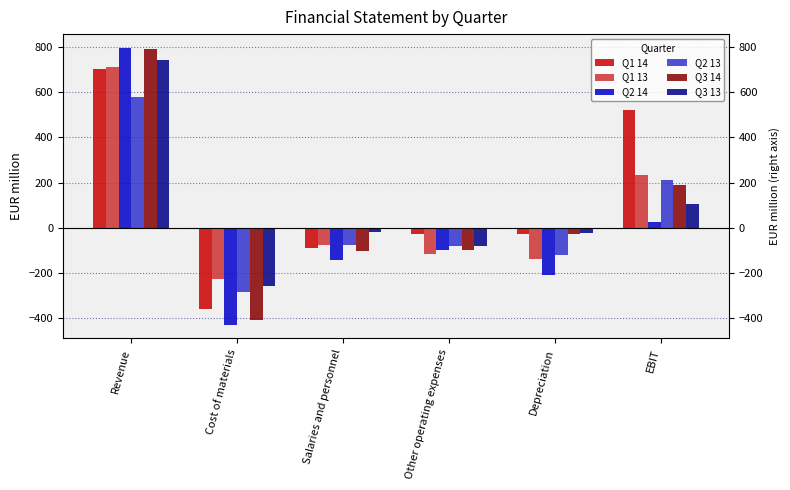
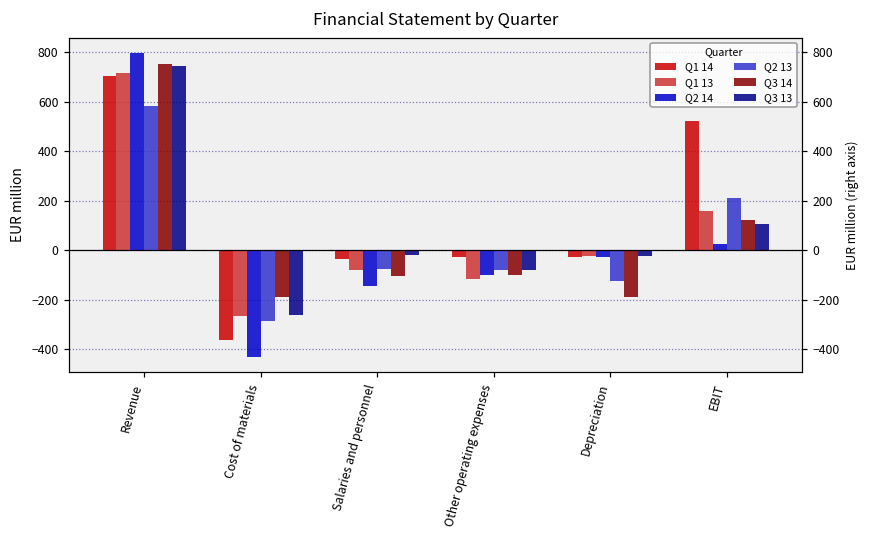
Q3 14, Revenue: 790 -> 750
Q1 13, Cost of materials: -230 -> -270
Q3 14, Cost of materials: -410 -> -190
Q1 14, Salaries and personnel: -90 -> -40
Q1 13, Depreciation: -140 -> -20
Q2 14, Depreciation: -210 -> -30
Q3 14, Depreciation: -30 -> -190
Q1 13, EBIT: 230 -> 160
Q3 14, EBIT: 190 -> 120
